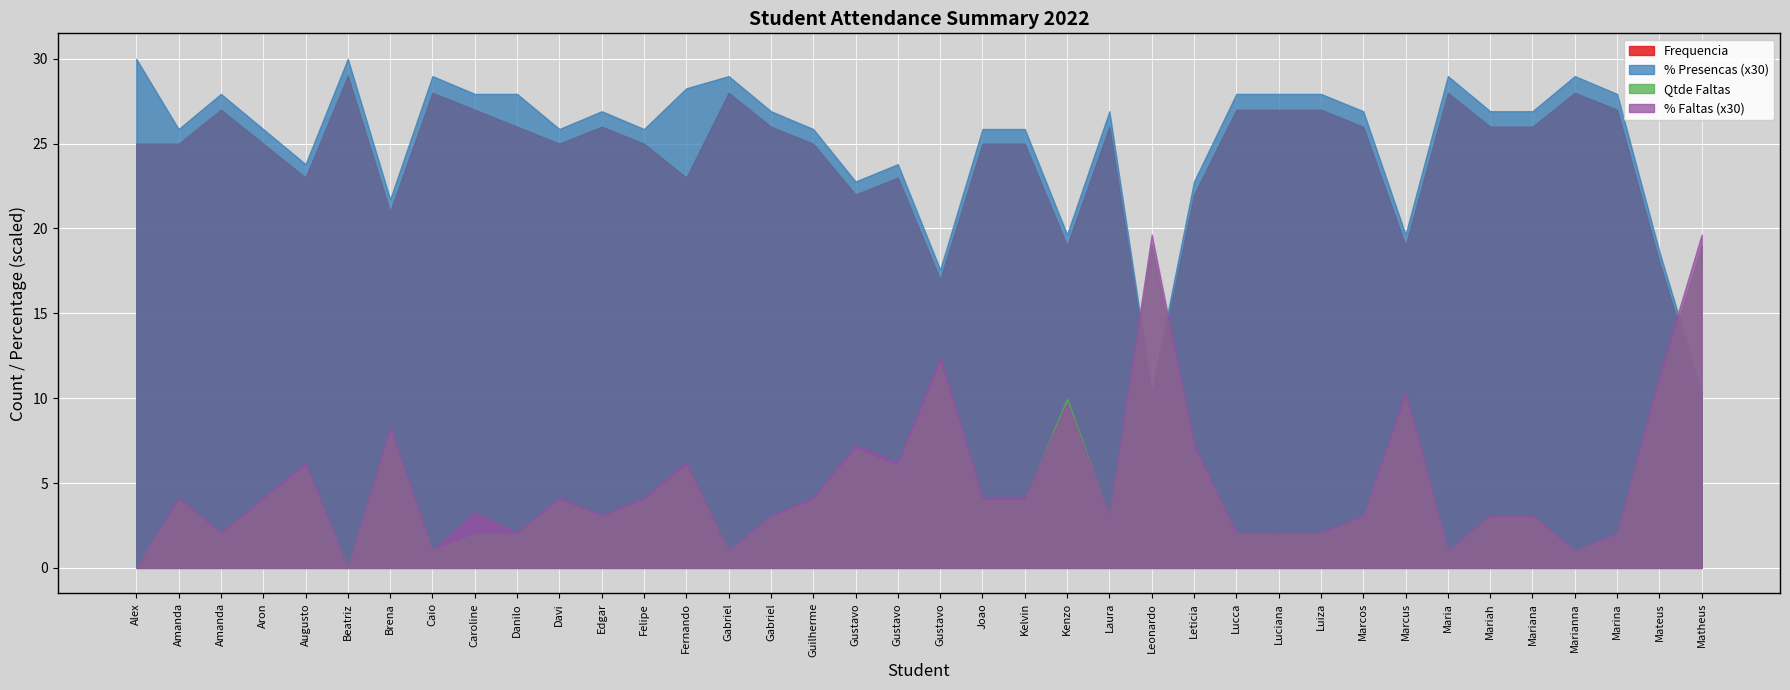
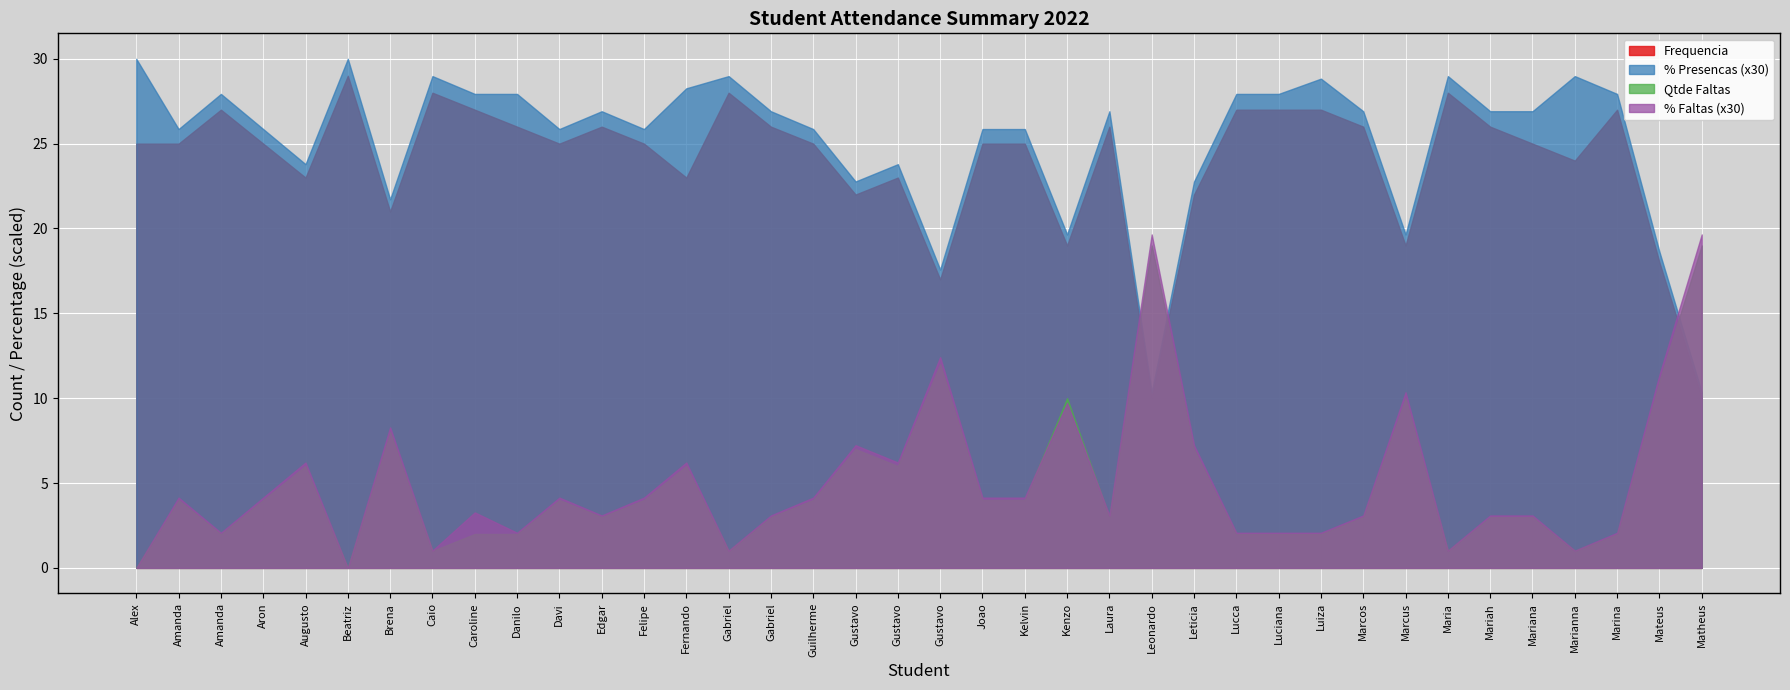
% Presencas (x30), Luiza: 27.9 -> 28.8
Frequencia, Mariana: 26 -> 25
Frequencia, Marianna: 28 -> 24
